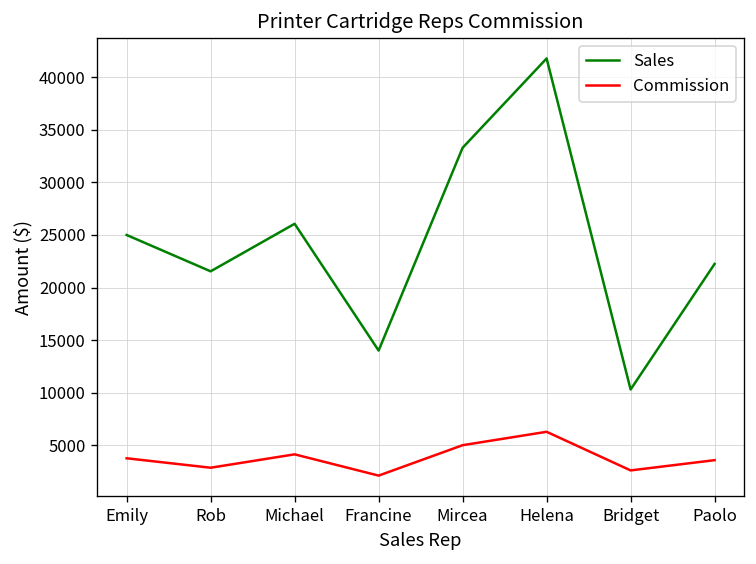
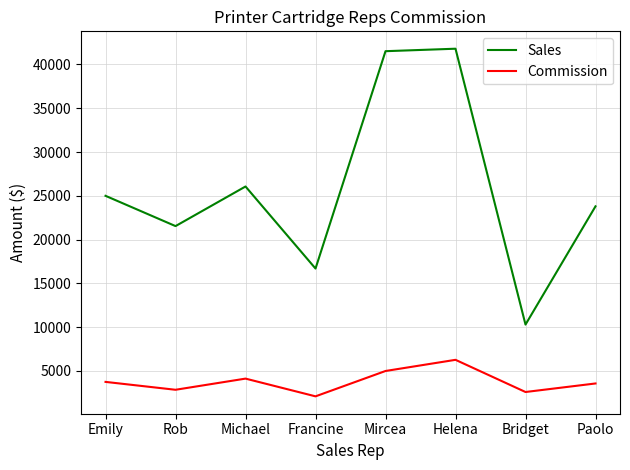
Sales, Francine: 14000 -> 17000
Sales, Mircea: 33000 -> 42000
Sales, Paolo: 22000 -> 24000
